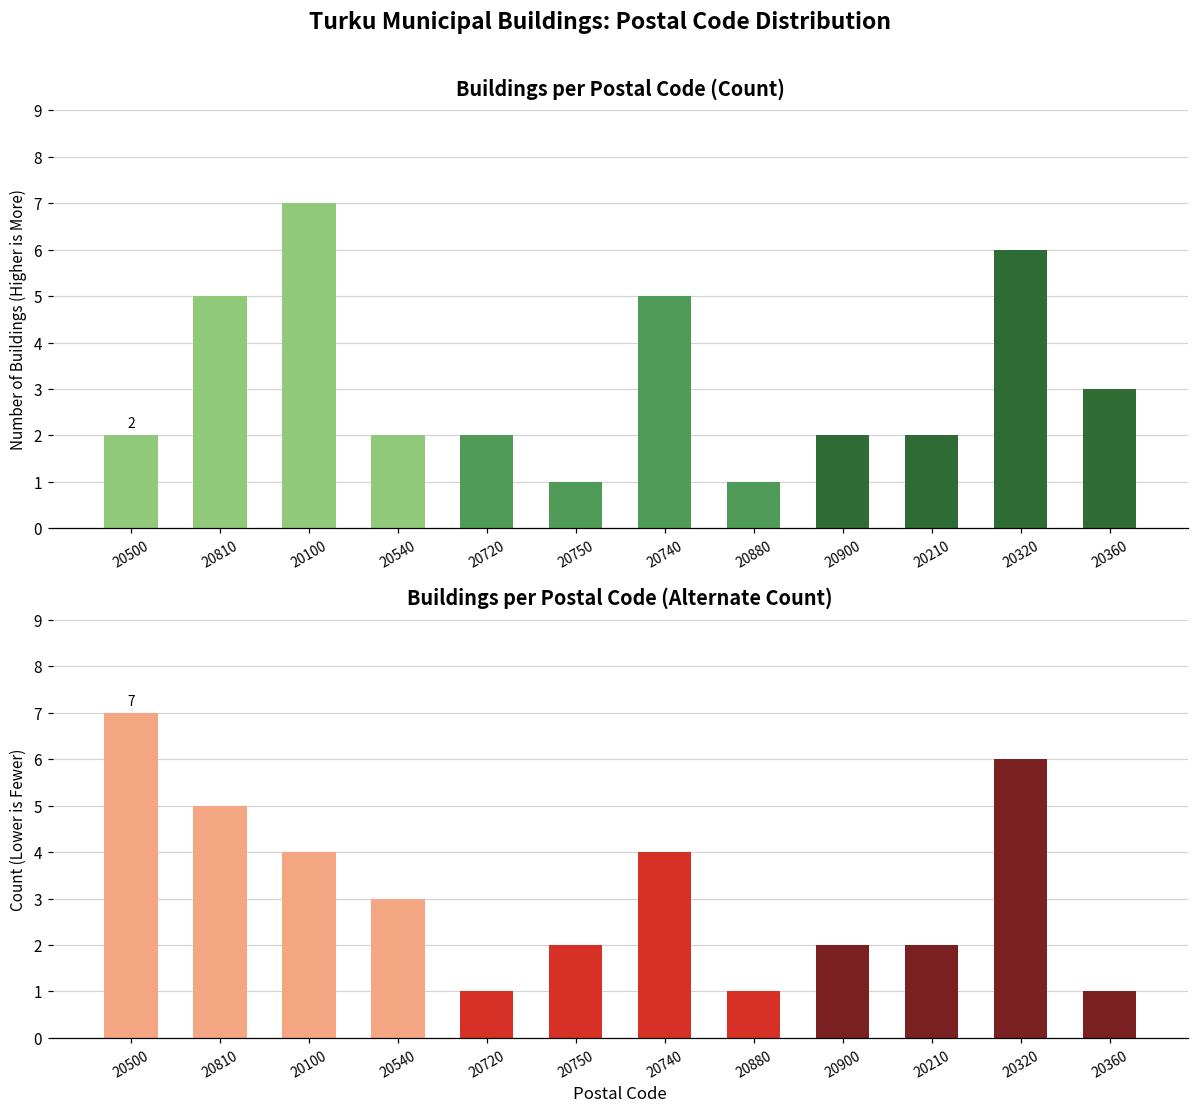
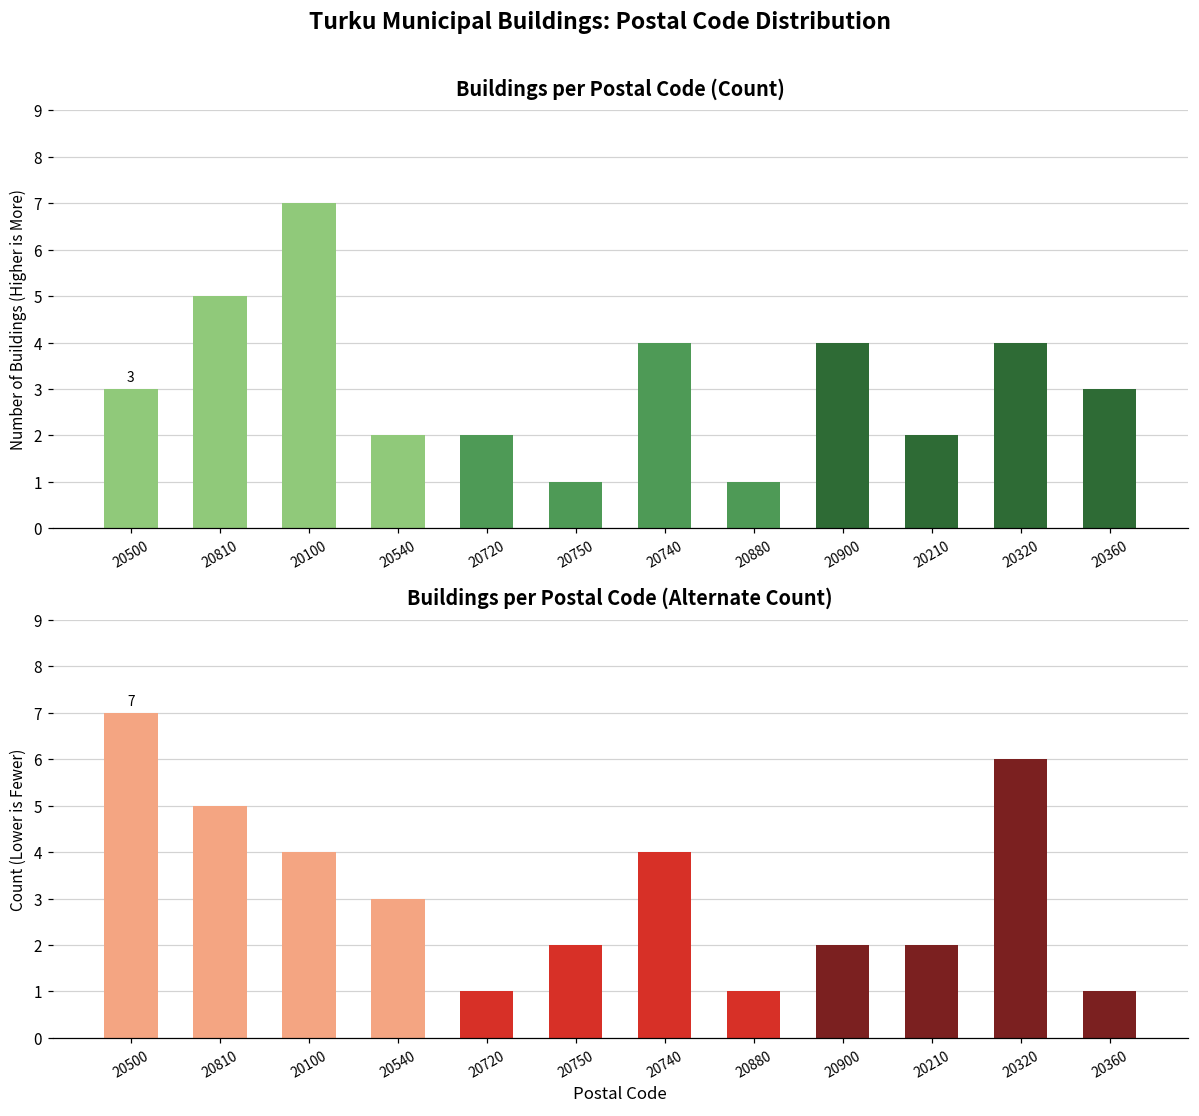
Buildings per Postal Code (Count), 20500: 2 -> 3
Buildings per Postal Code (Count), 20740: 5 -> 4
Buildings per Postal Code (Count), 20900: 2 -> 4
Buildings per Postal Code (Count), 20320: 6 -> 4
